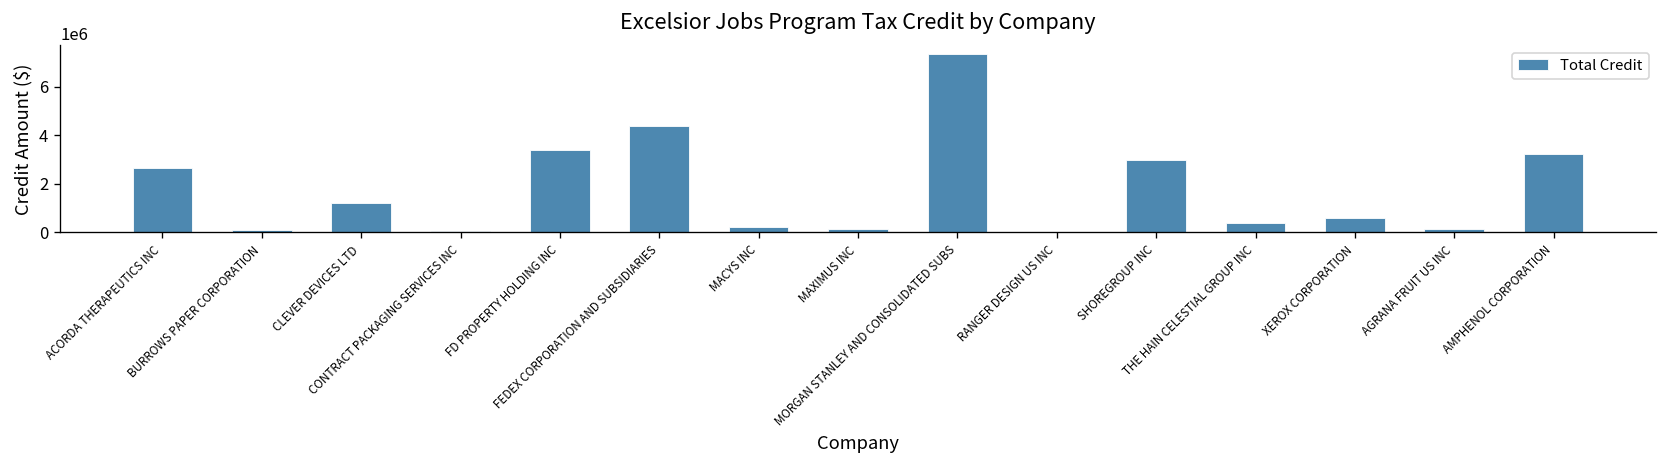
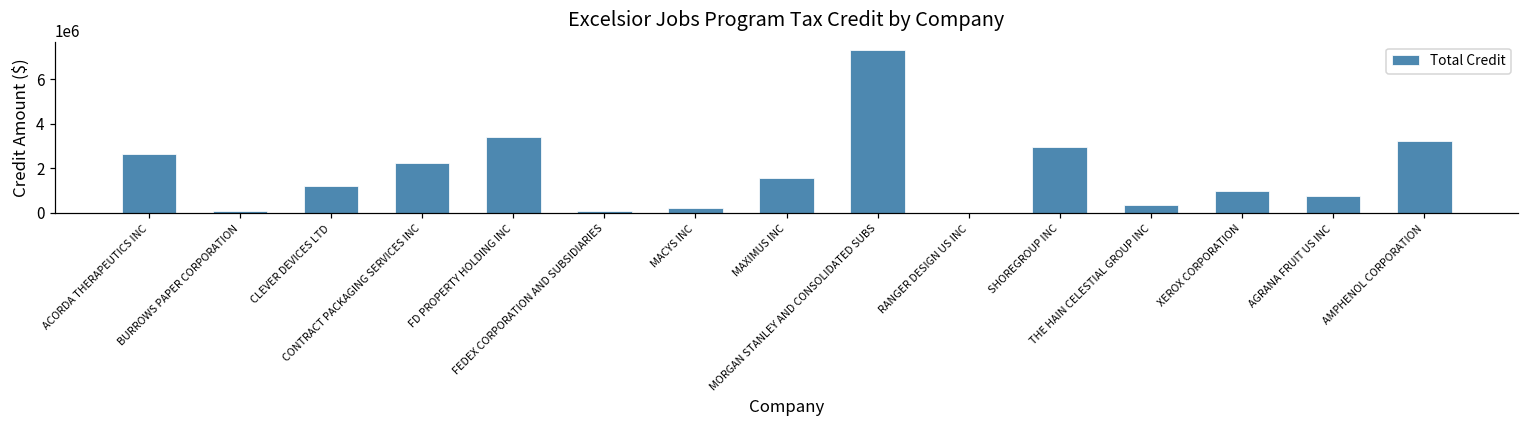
CONTRACT PACKAGING SERVICES INC: 0 -> 2200000
FEDEX CORPORATION AND SUBSIDIARIES: 4400000 -> 100000
MAXIMUS INC: 100000 -> 1600000
XEROX CORPORATION: 600000 -> 1000000
AGRANA FRUIT US INC: 100000 -> 700000
